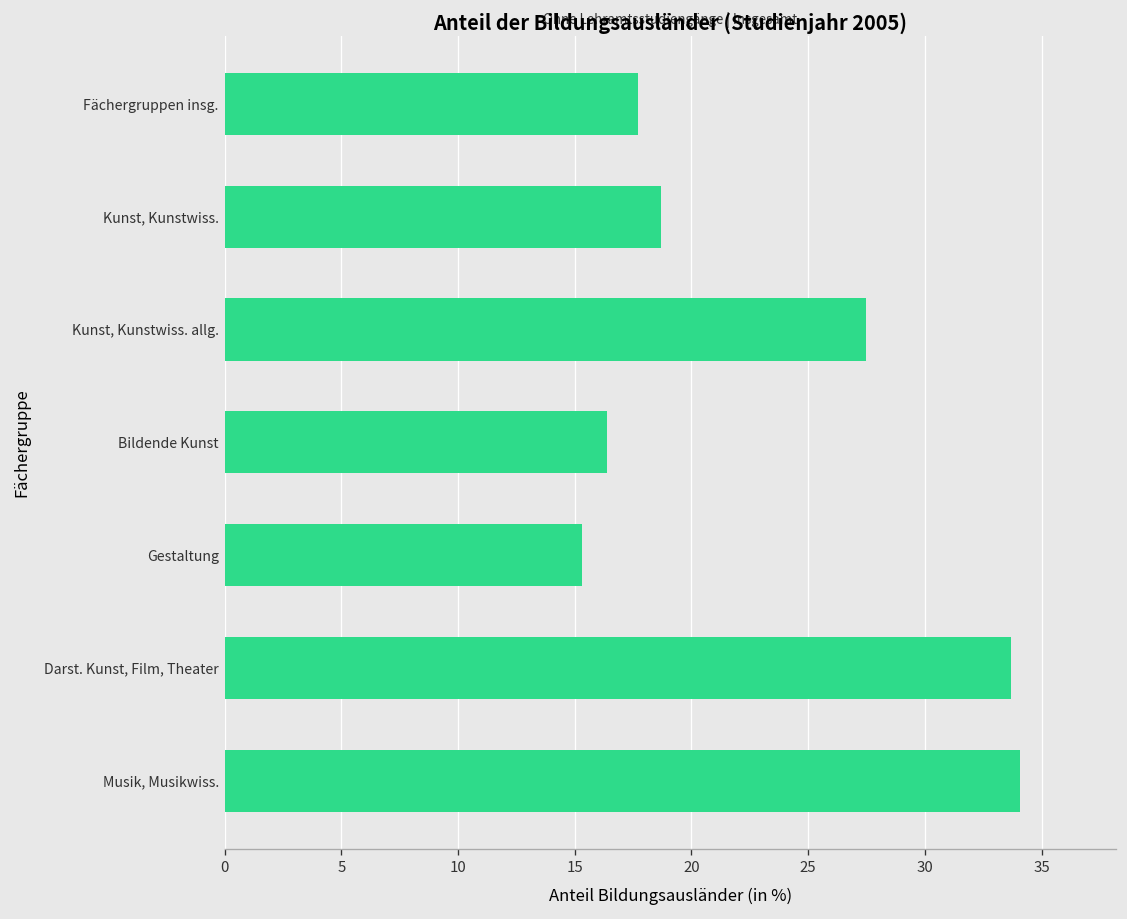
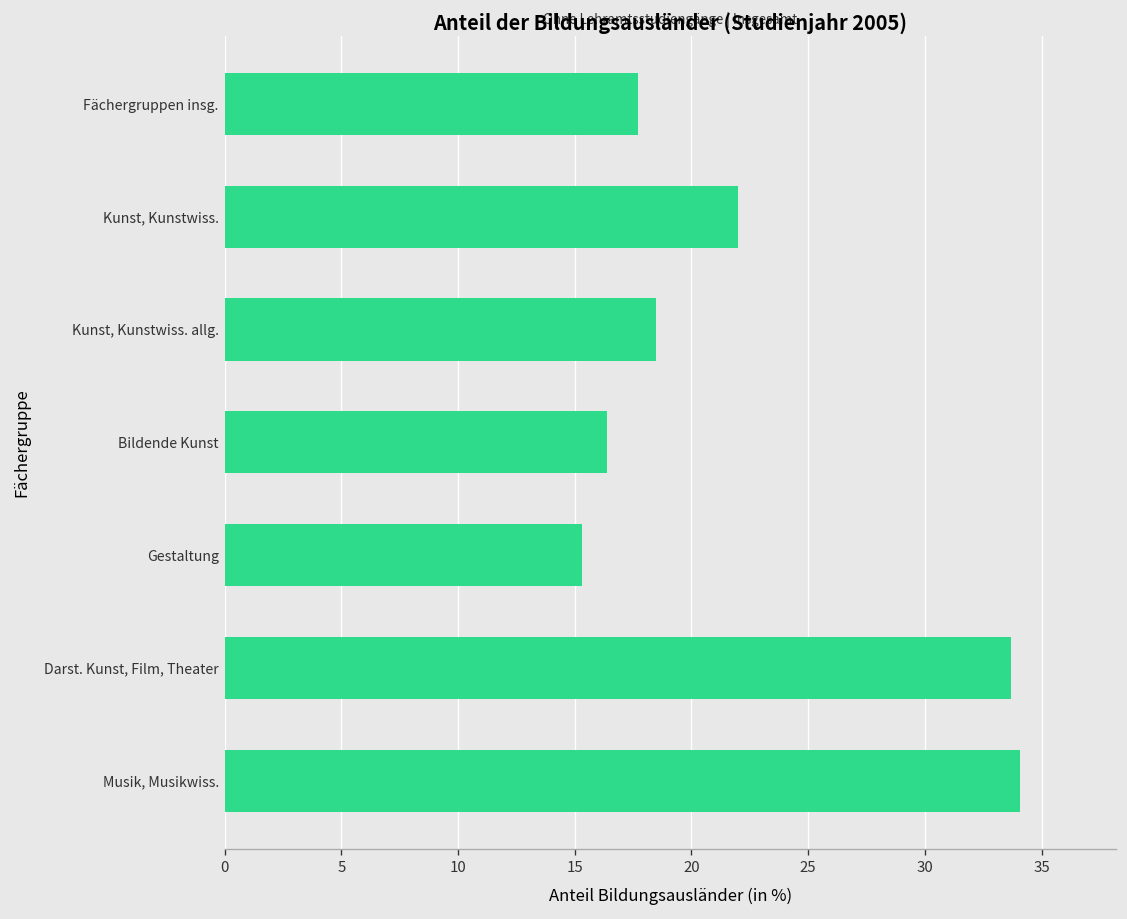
Kunst, Kunstwiss.: 18.7 -> 22.0
Kunst, Kunstwiss. allg.: 27.5 -> 18.5
